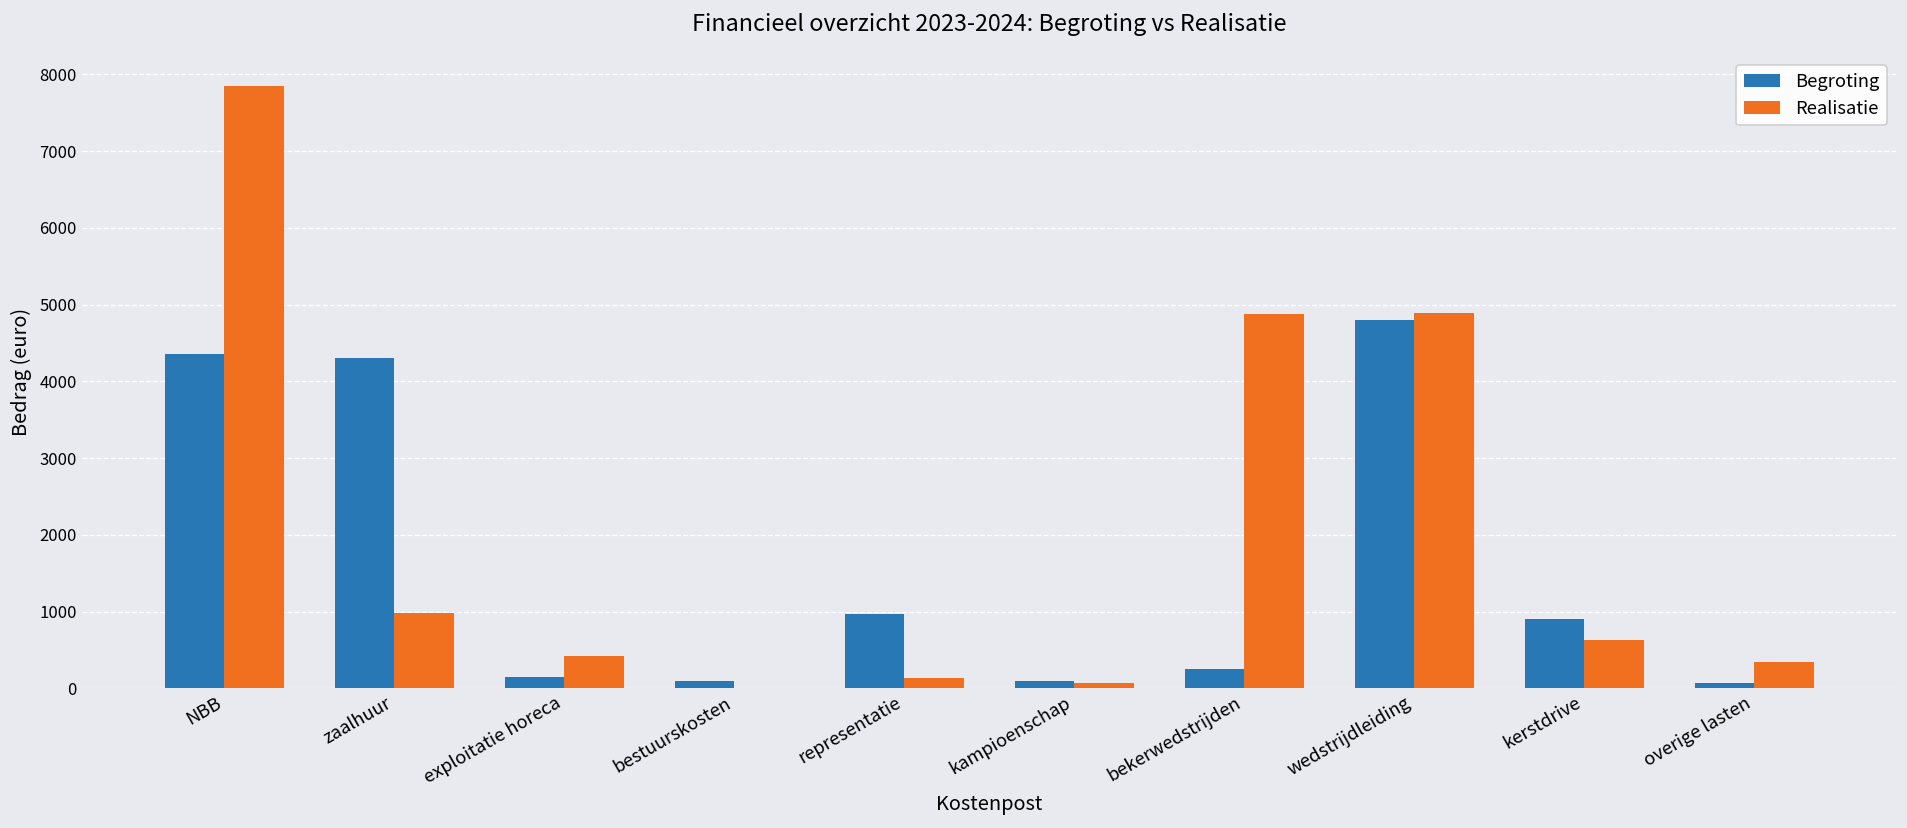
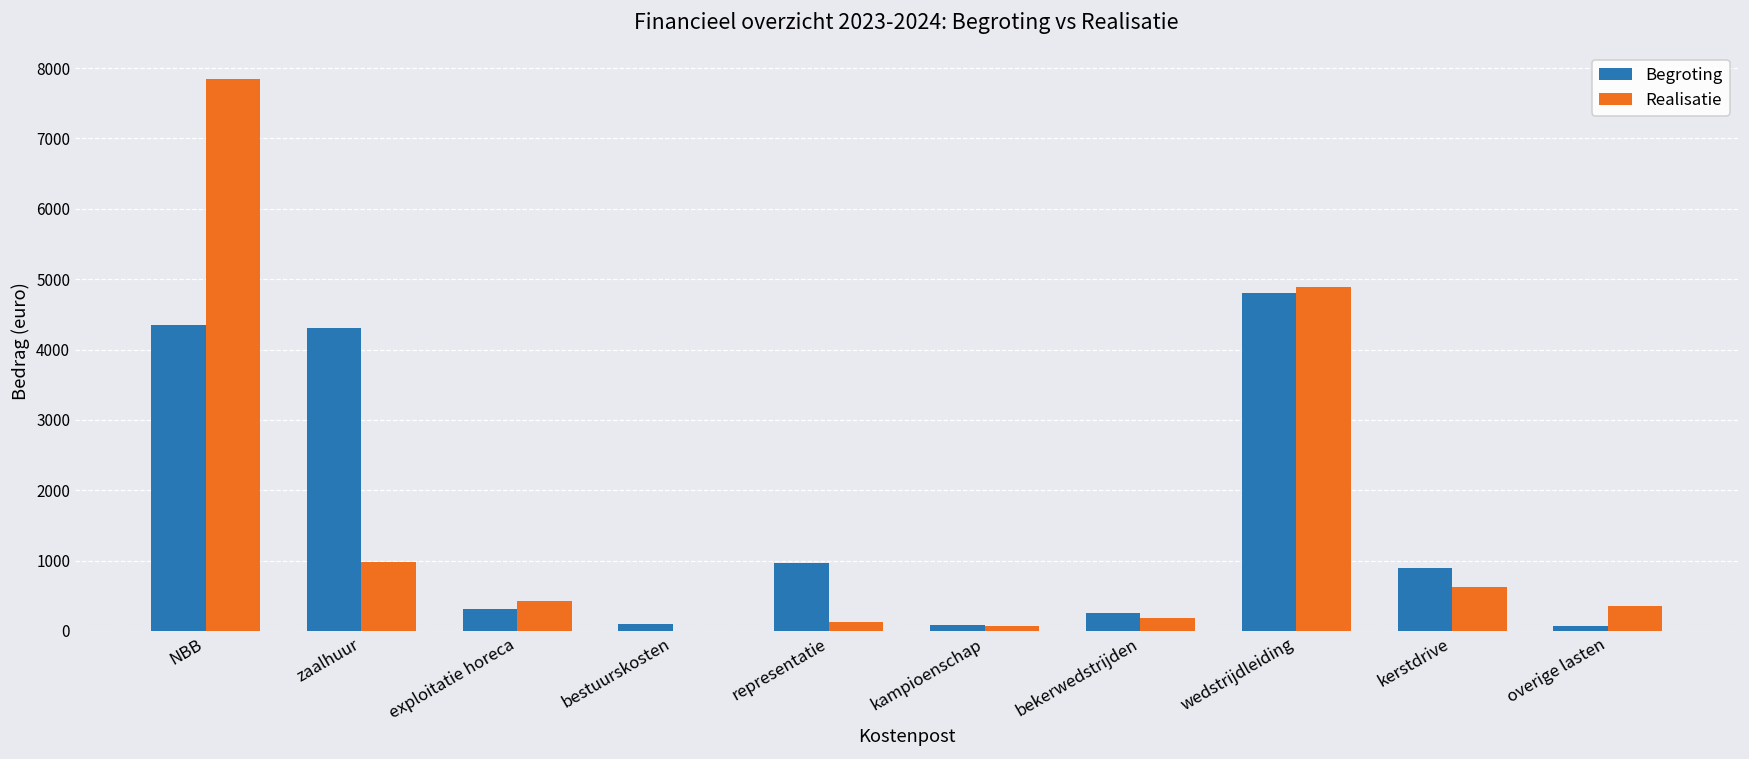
Begroting, exploitatie horeca: 200 -> 300
Realisatie, bekerwedstrijden: 4900 -> 200
